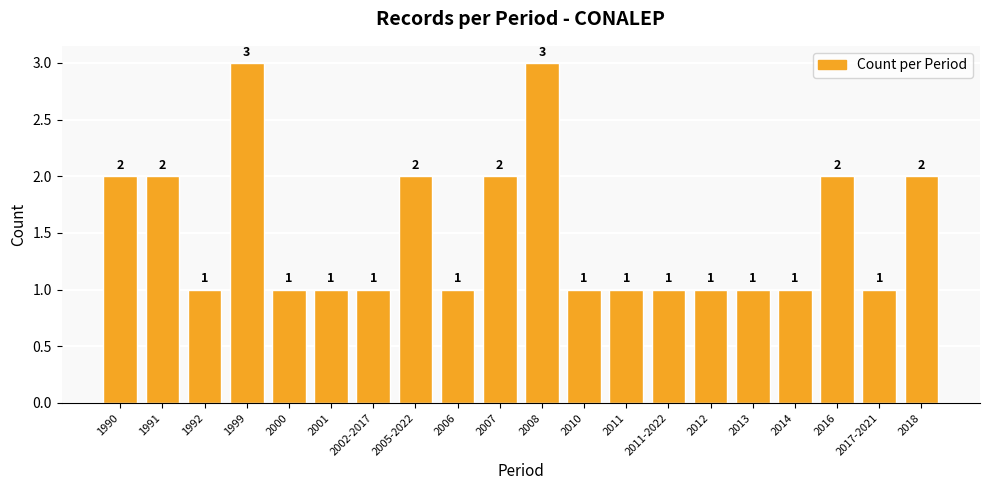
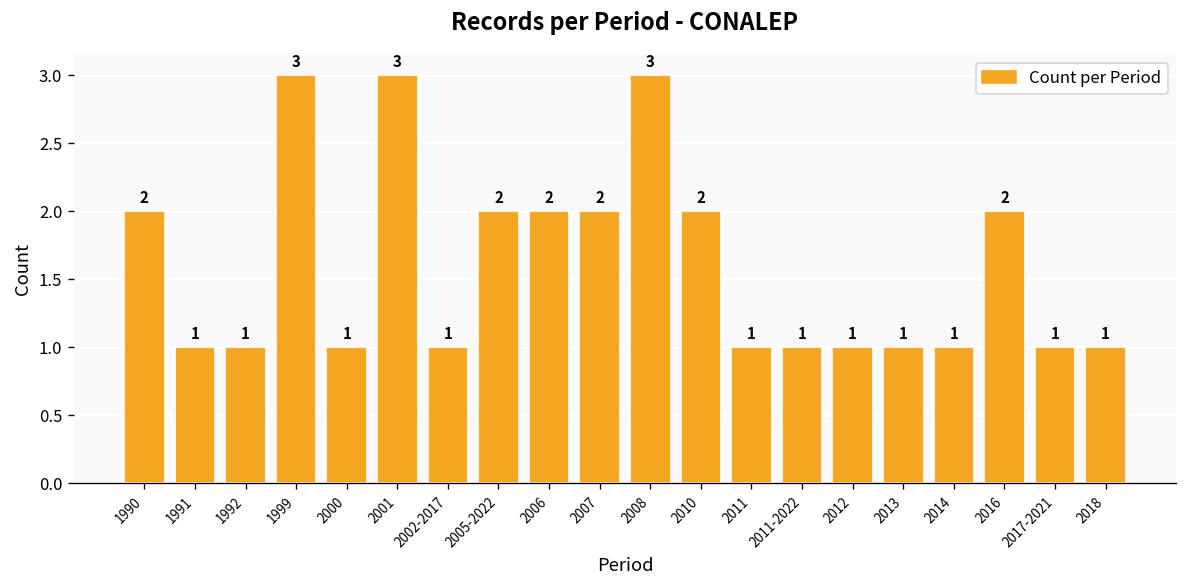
1991: 2 -> 1
2001: 1 -> 3
2006: 1 -> 2
2010: 1 -> 2
2018: 2 -> 1
